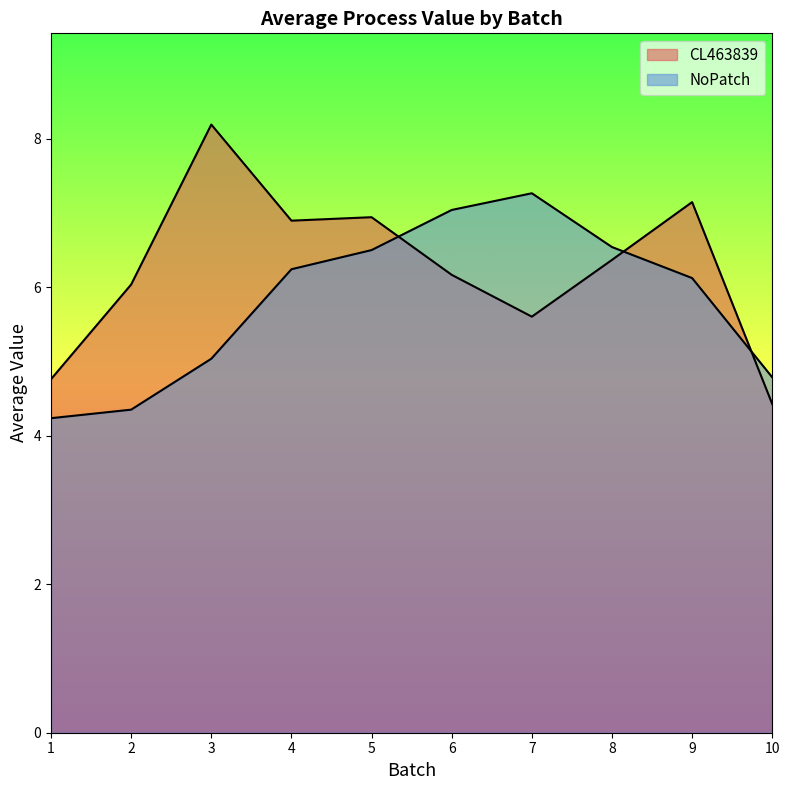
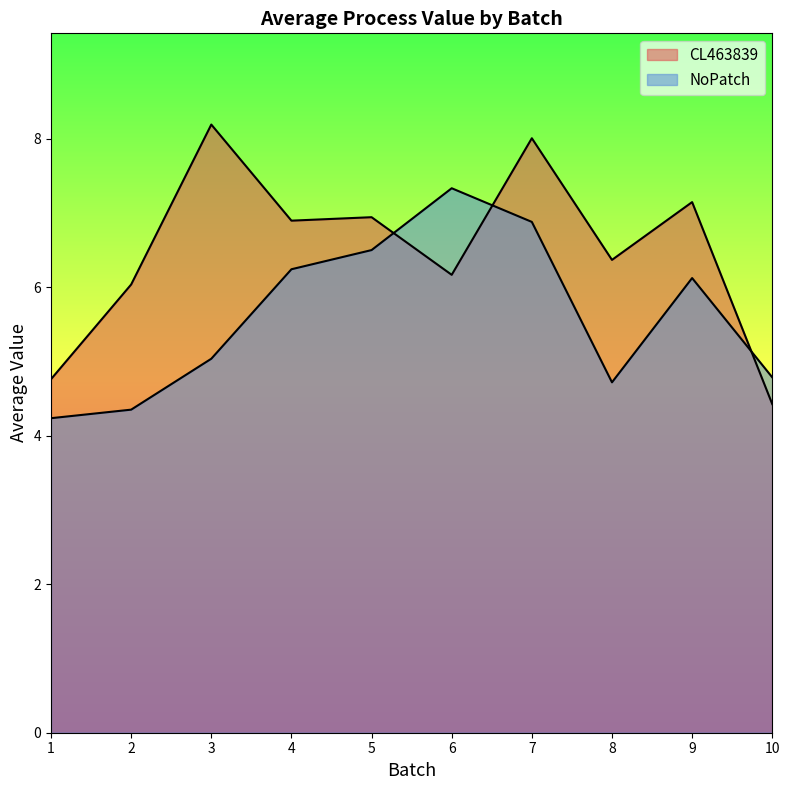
NoPatch, 6: 7.0 -> 7.3
CL463839, 7: 5.6 -> 8.0
NoPatch, 7: 7.3 -> 6.9
NoPatch, 8: 6.5 -> 4.7
